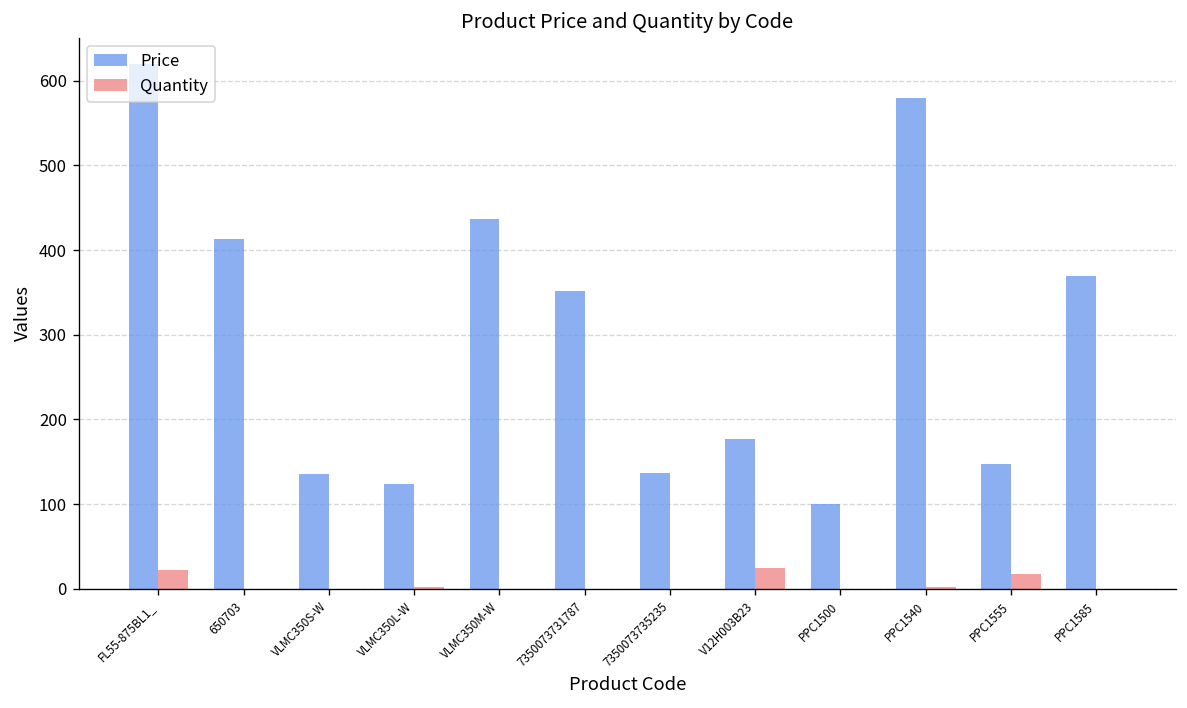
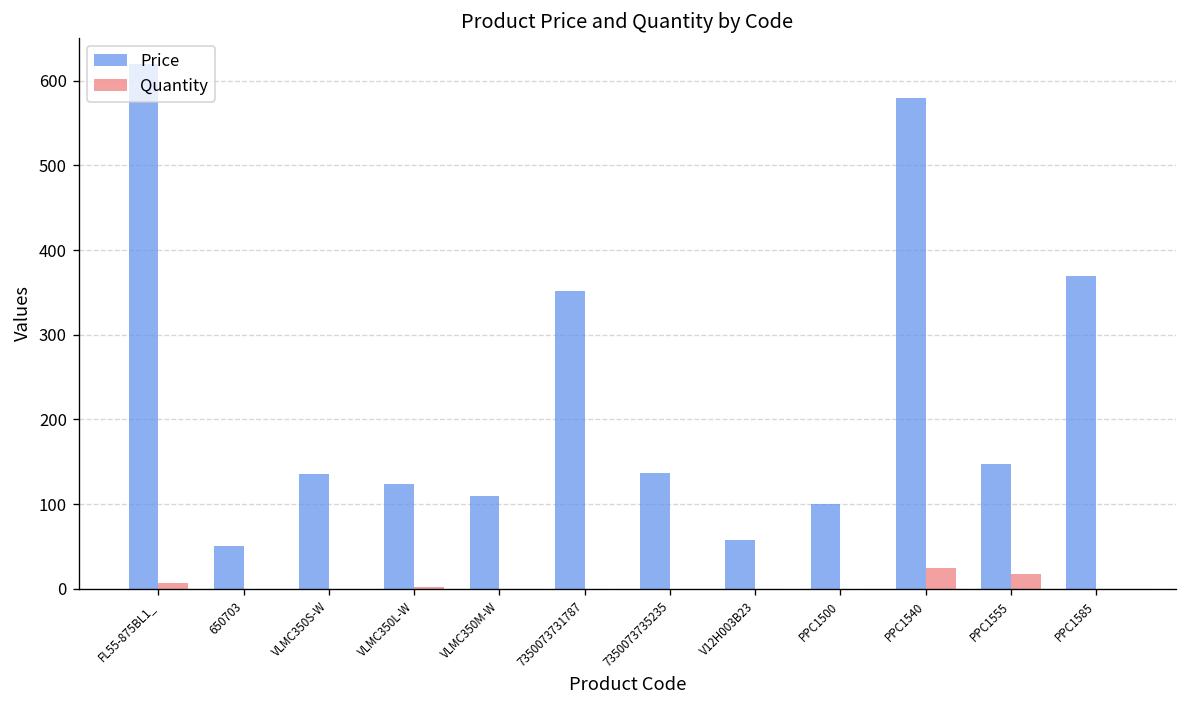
Quantity, FL55-875BL1_: 20 -> 10
Price, 650703: 410 -> 50
Price, VLMC350M-W: 440 -> 110
Price, V12H003B23: 180 -> 60
Quantity, V12H003B23: 20 -> 0
Quantity, PPC1540: 0 -> 30
